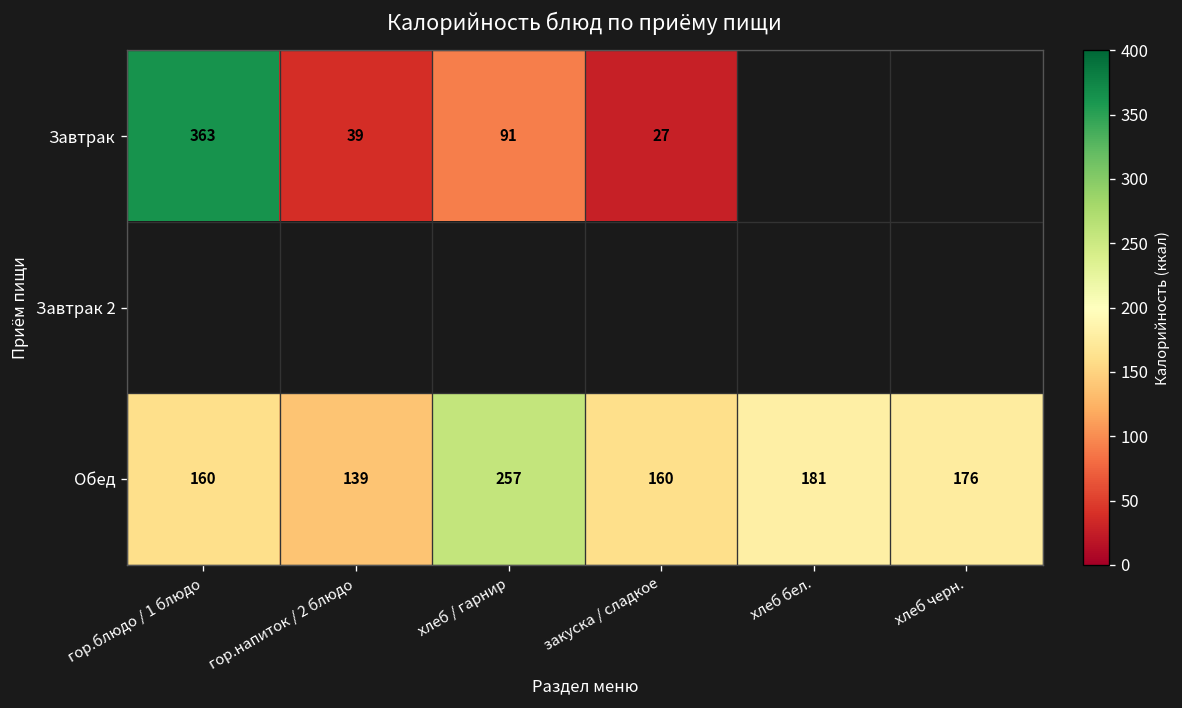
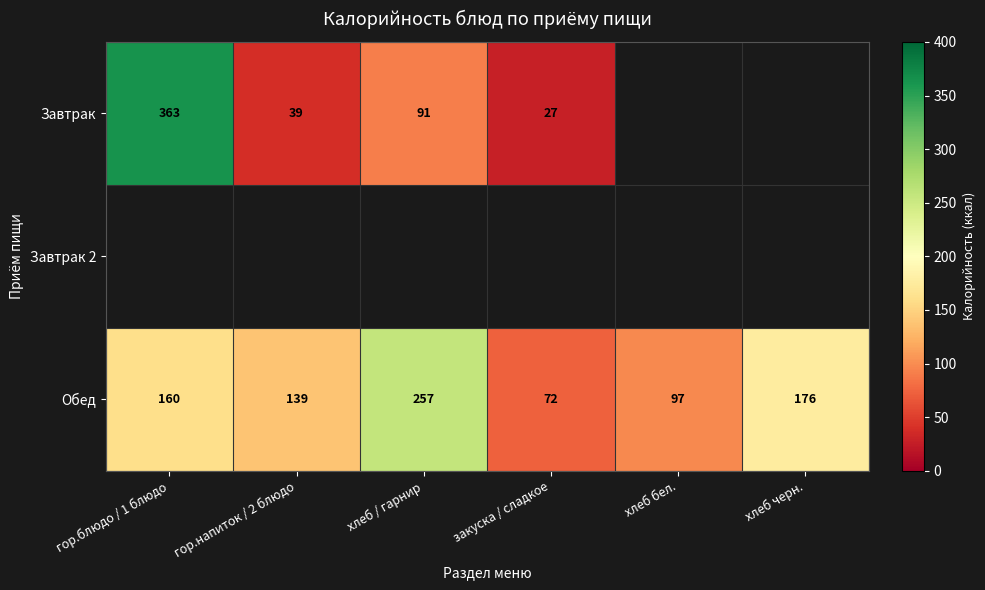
Обед, закуска / сладкое: 160 -> 72
Обед, хлеб бел.: 181 -> 97
